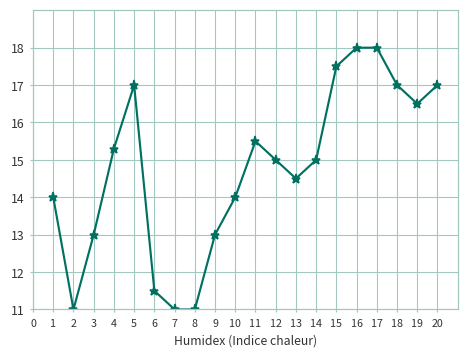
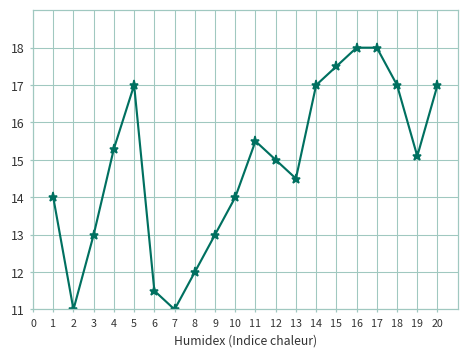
8: 11 -> 12
14: 15 -> 17
19: 16.5 -> 15.1
